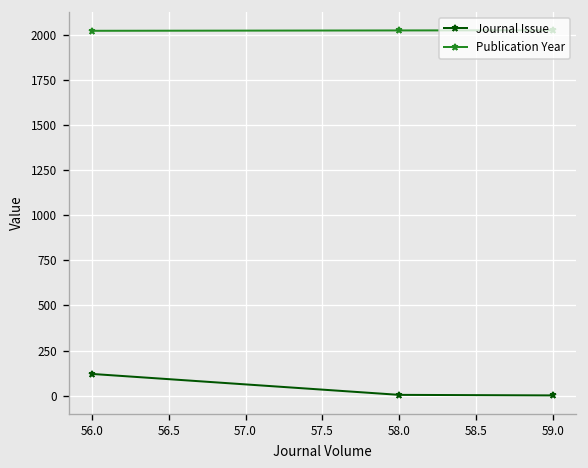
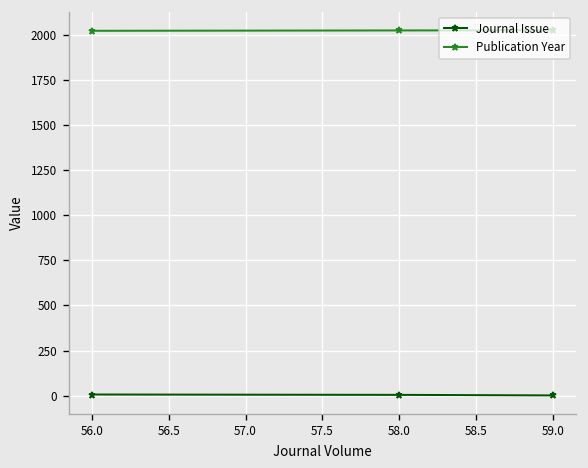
Journal Issue, 56.0: 120 -> 10
